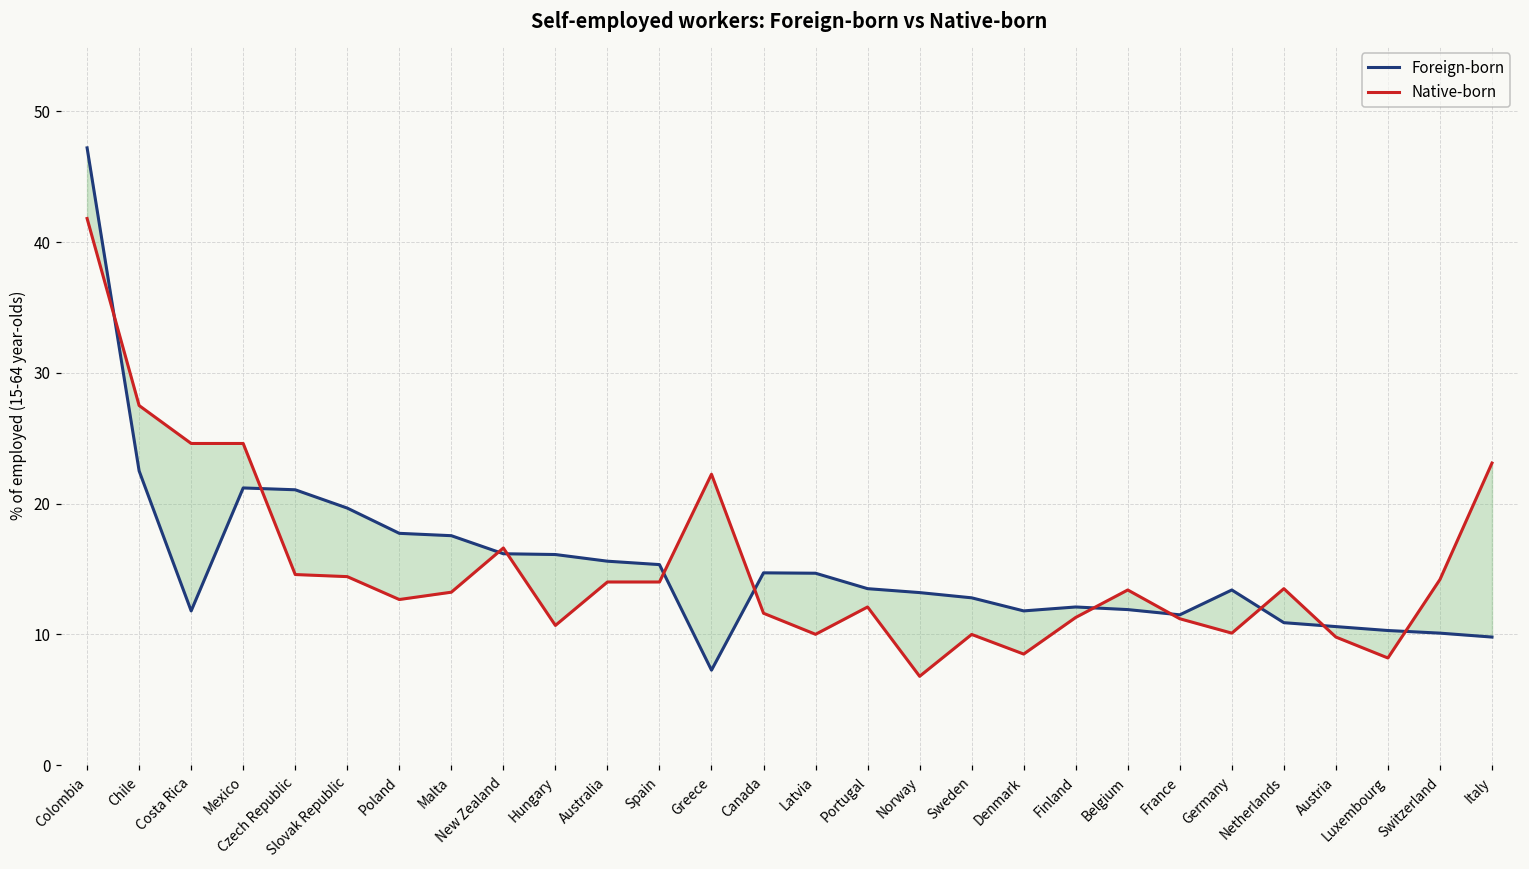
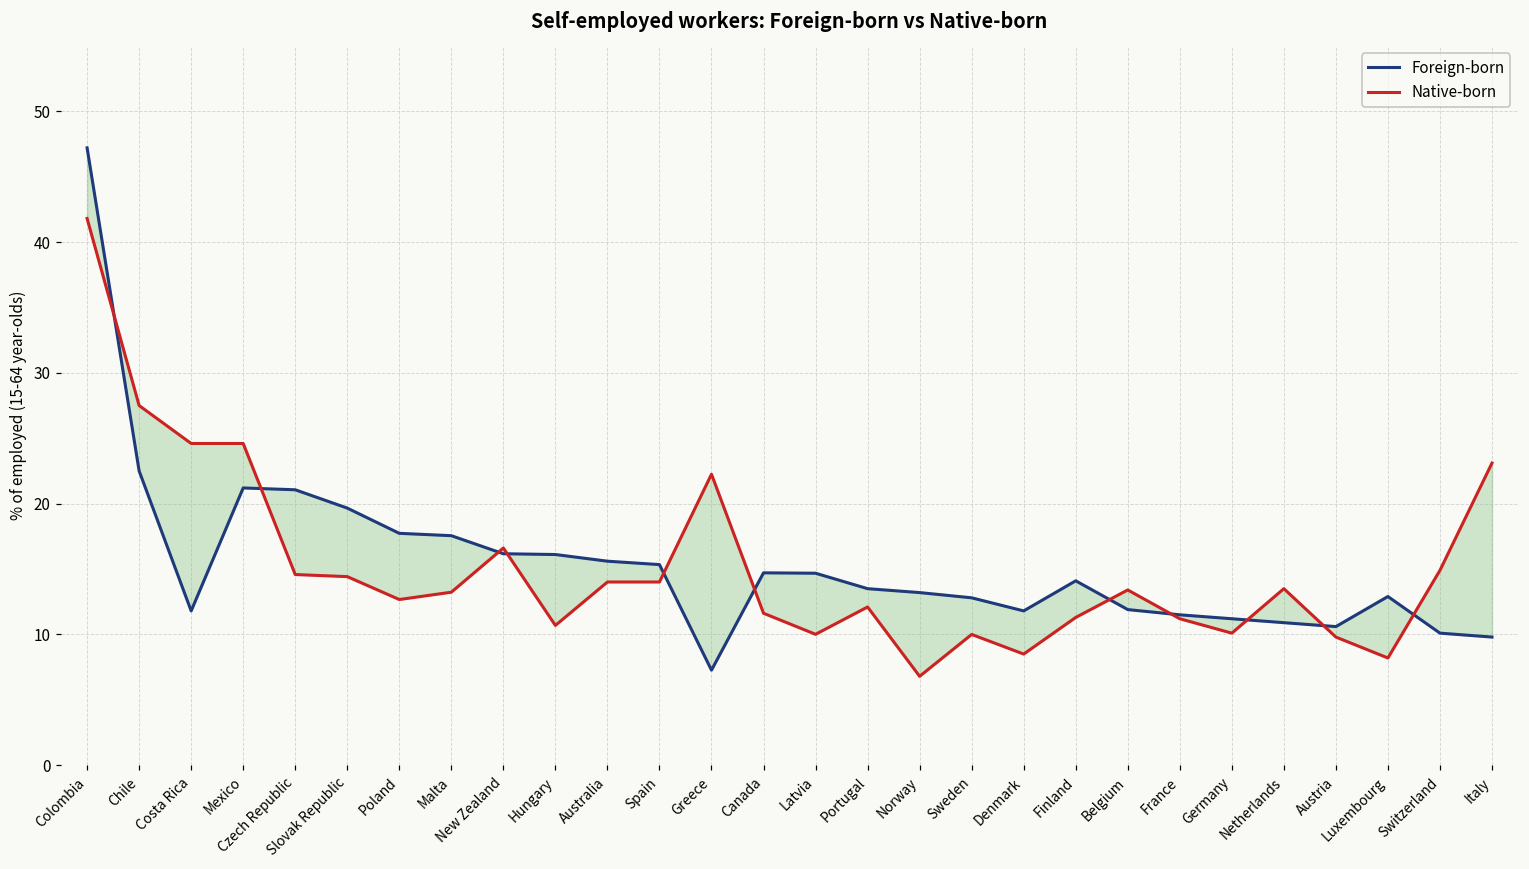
Foreign-born, Finland: 12.1 -> 14.1
Foreign-born, Germany: 13.4 -> 11.2
Foreign-born, Luxembourg: 10.3 -> 12.9
Native-born, Switzerland: 14.2 -> 14.9
